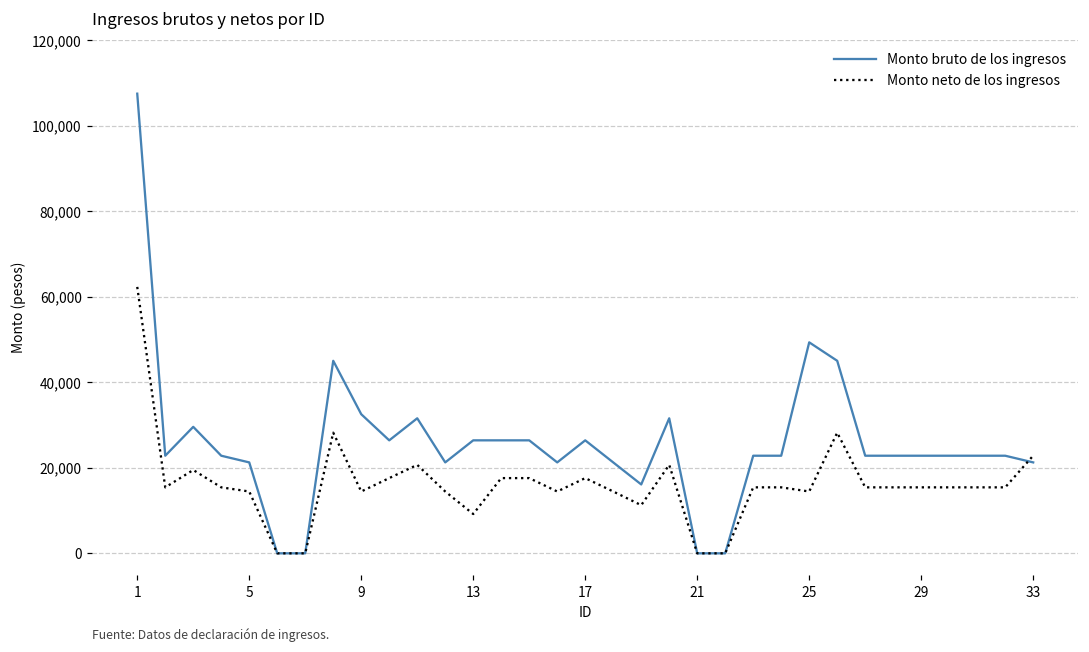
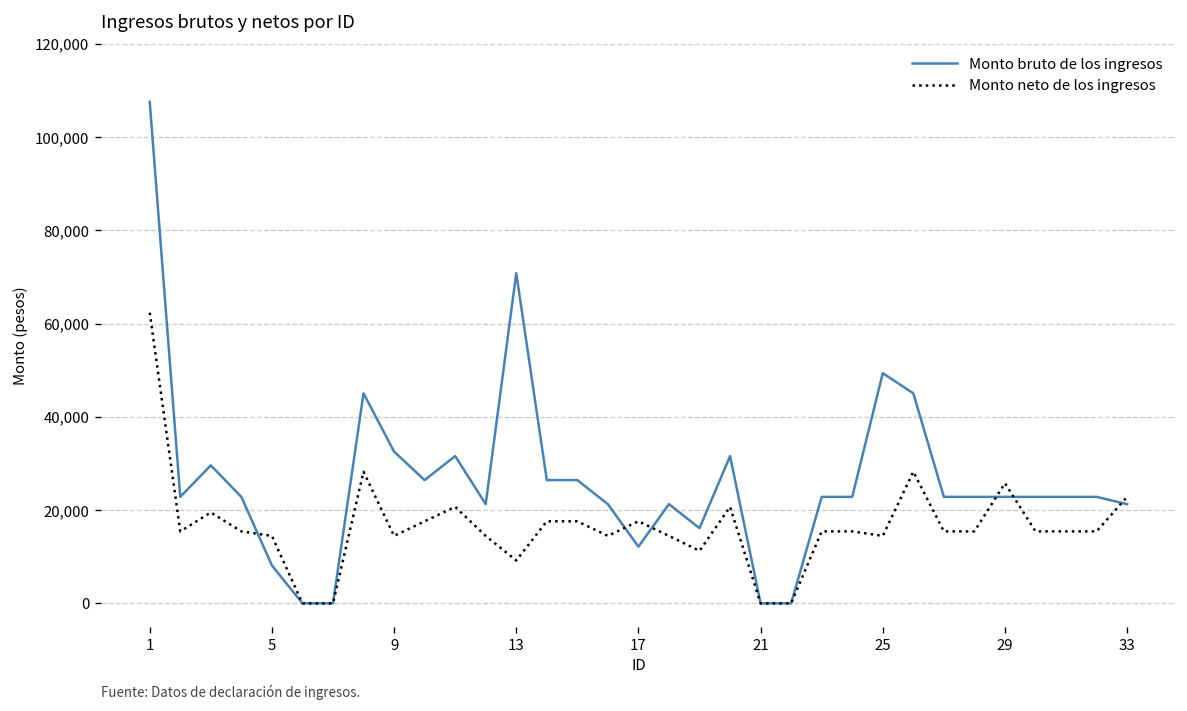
Monto bruto de los ingresos, 5: 21,000 -> 8,000
Monto bruto de los ingresos, 13: 26,000 -> 71,000
Monto bruto de los ingresos, 17: 26,000 -> 12,000
Monto neto de los ingresos, 29: 15,000 -> 26,000
